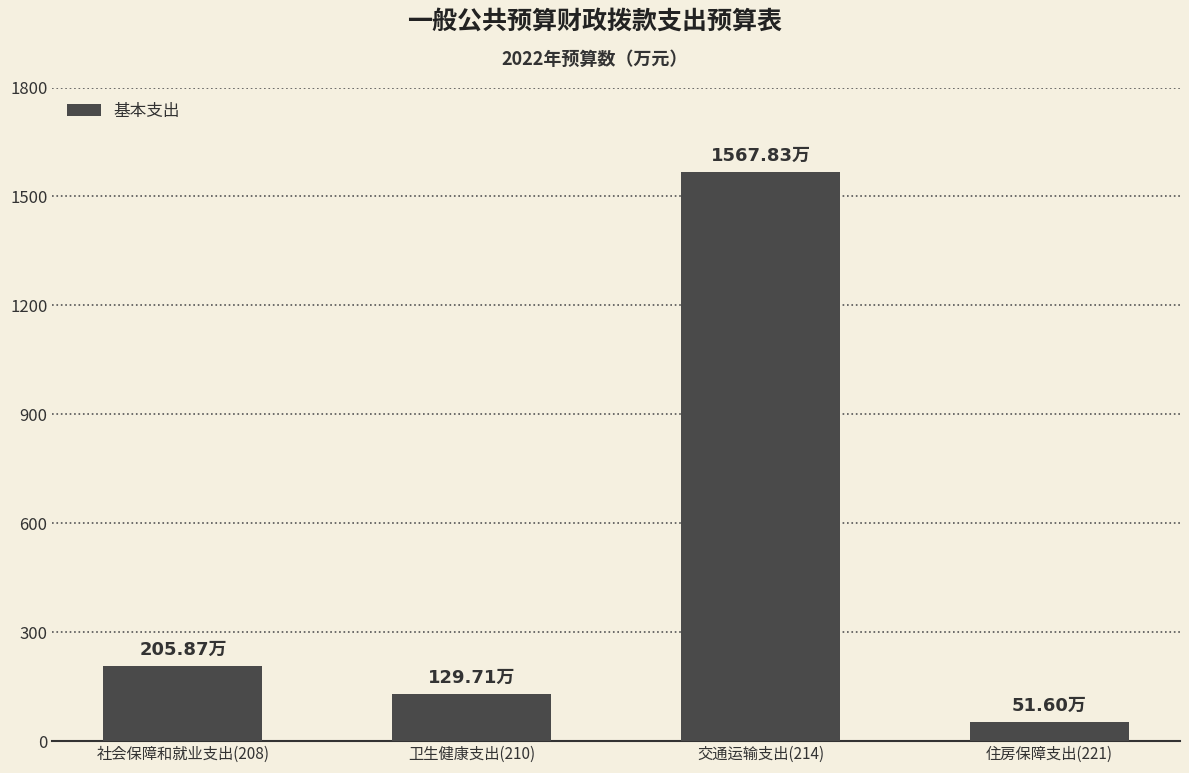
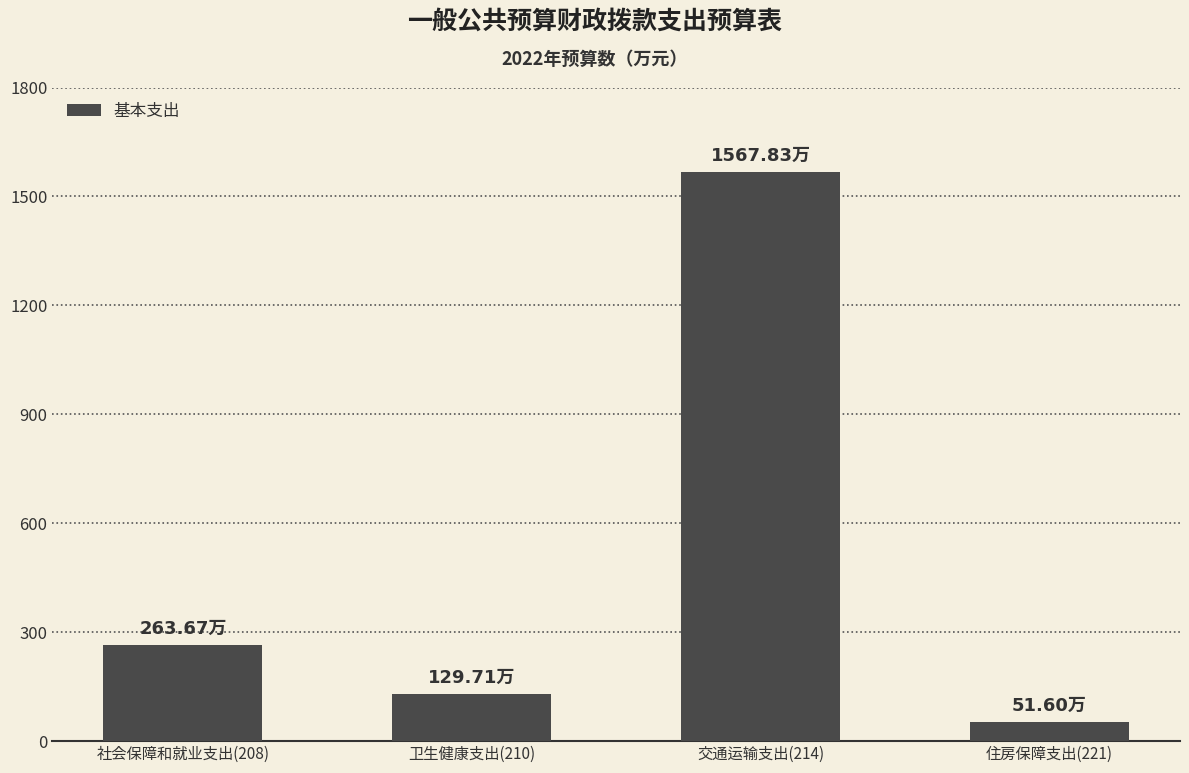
社会保障和就业支出(208): 205.87万 -> 263.67万
